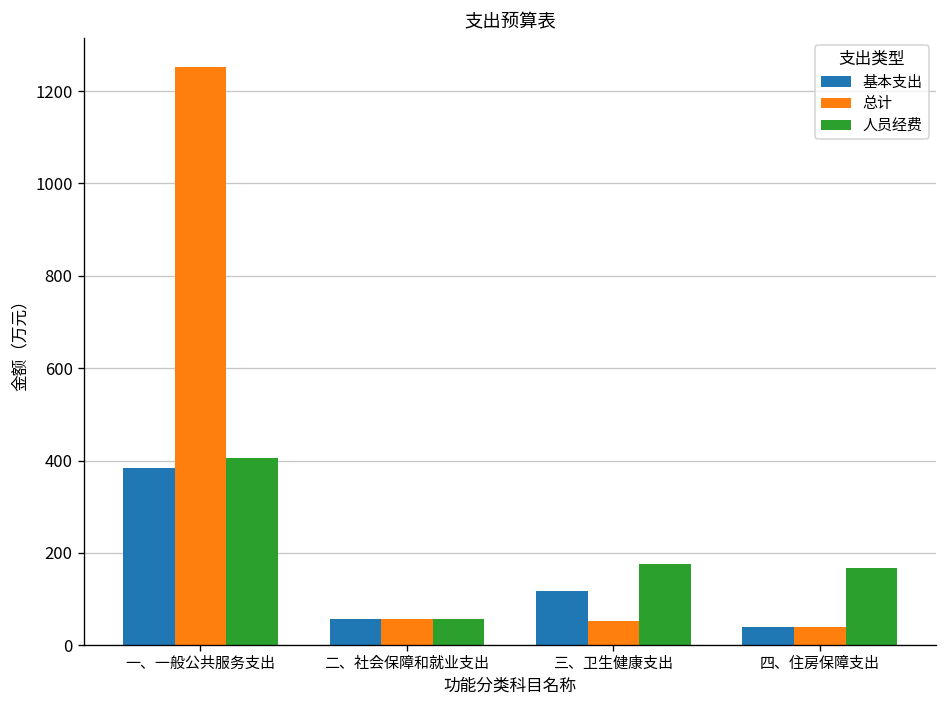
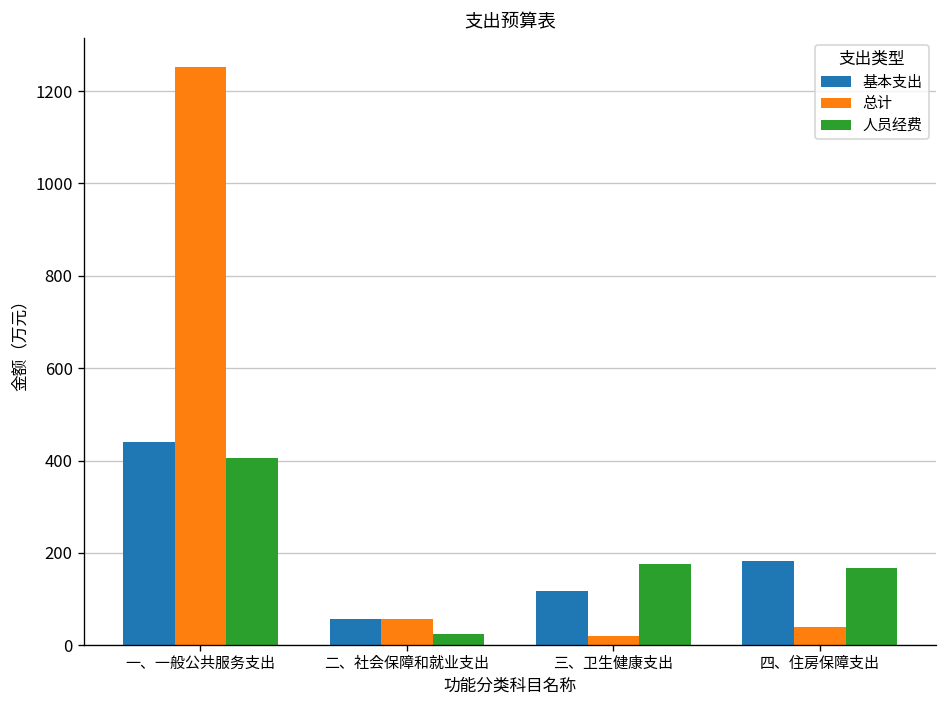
基本支出, 一、一般公共服务支出: 380 -> 440
人员经费, 二、社会保障和就业支出: 60 -> 20
总计, 三、卫生健康支出: 50 -> 20
基本支出, 四、住房保障支出: 40 -> 180
